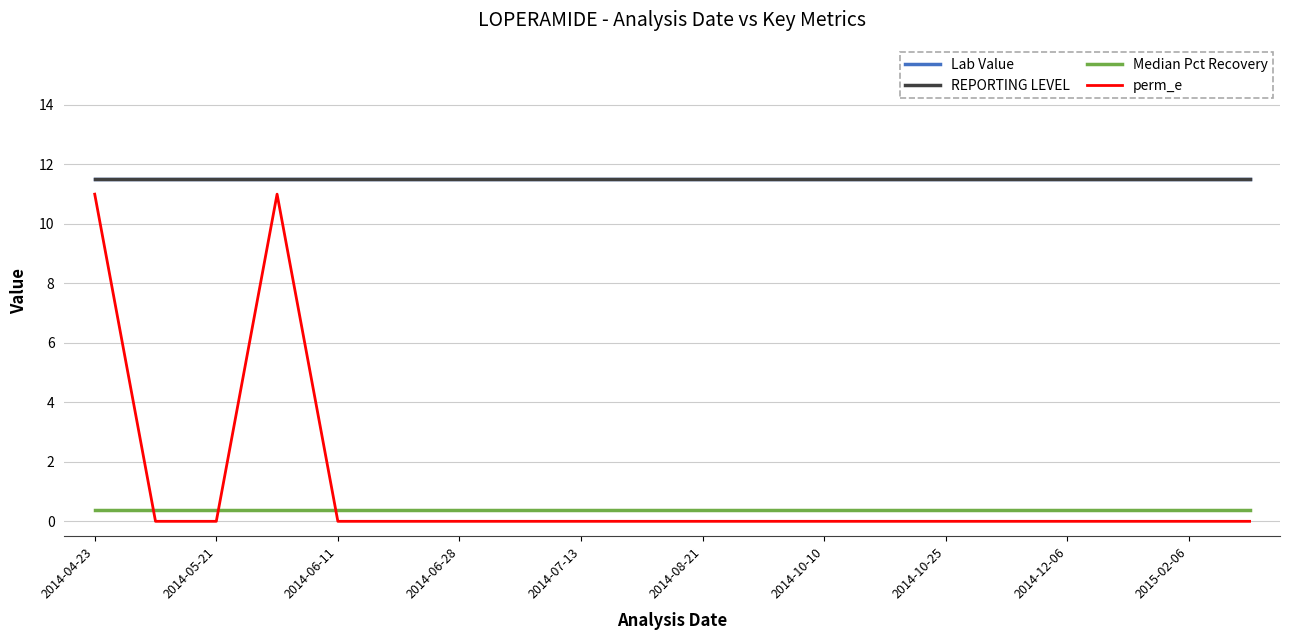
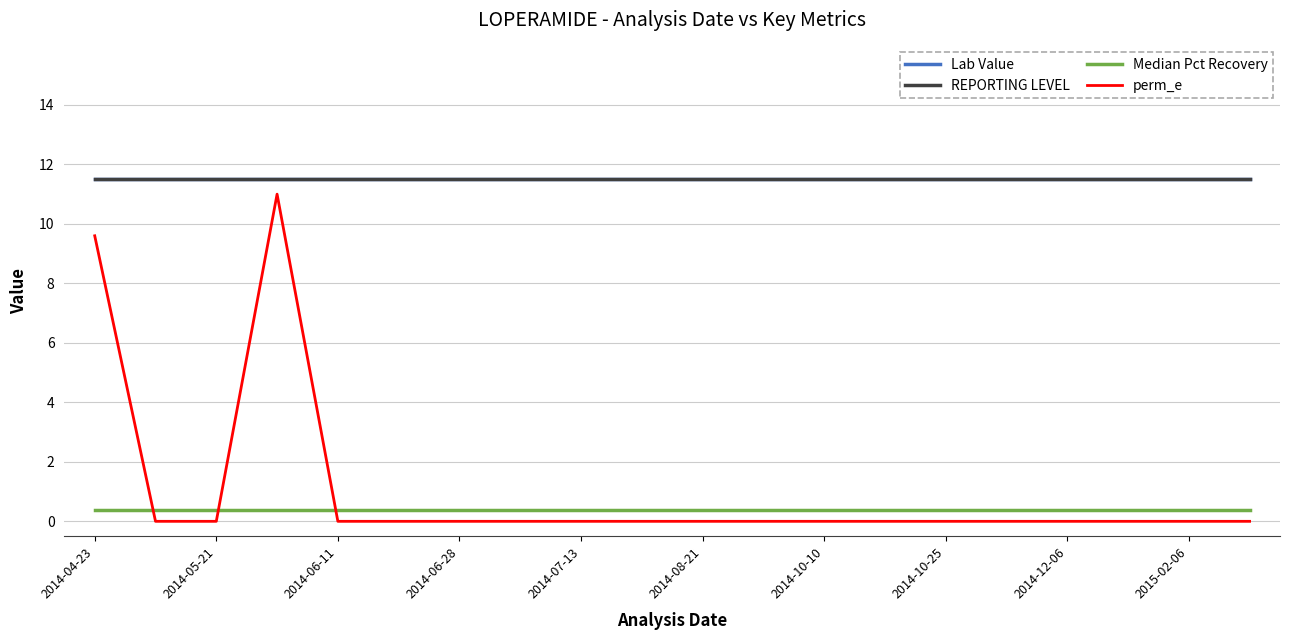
perm_e, 2014-04-23: 11.0 -> 9.6
